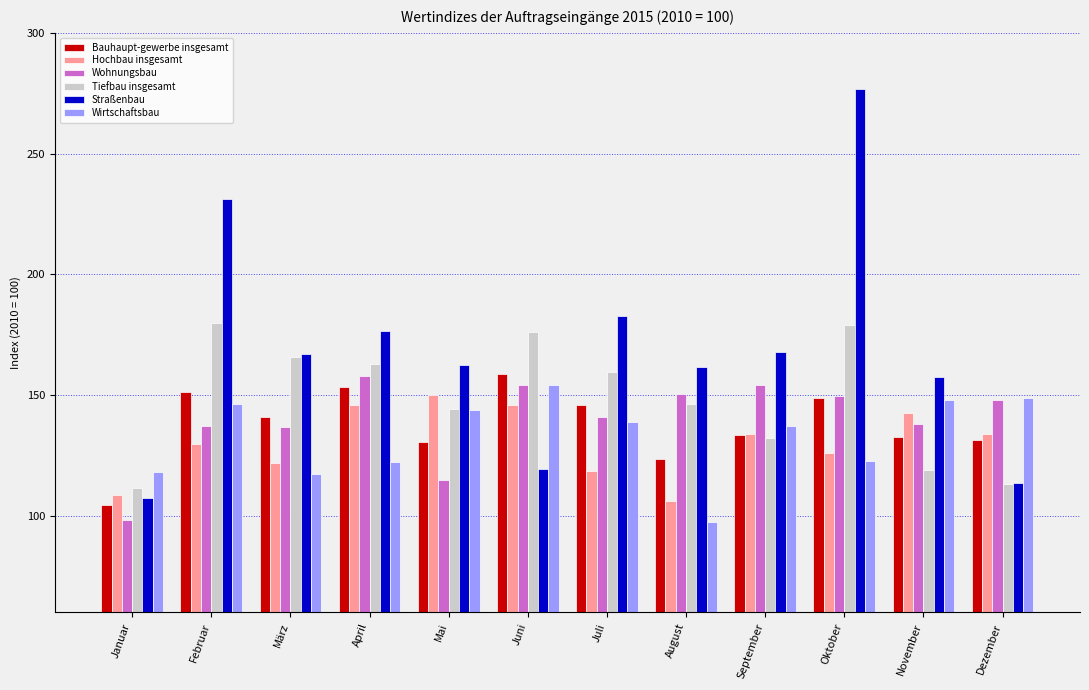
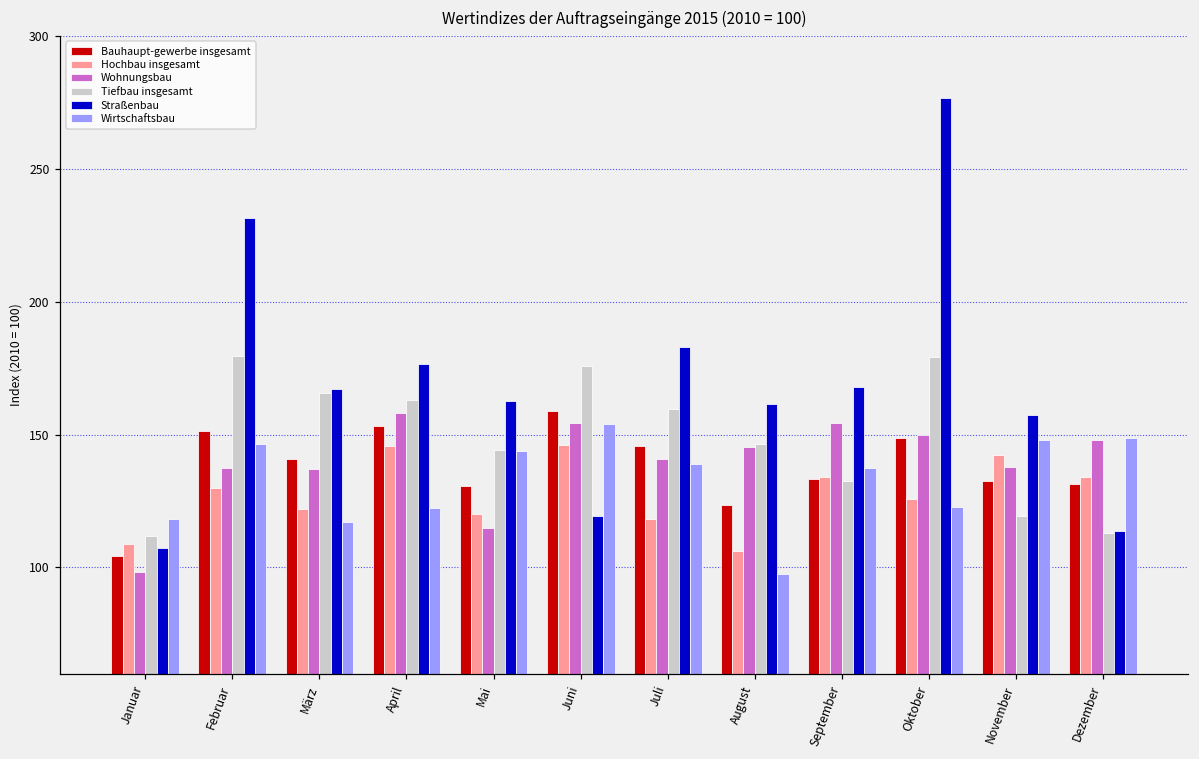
Hochbau insgesamt, Mai: 150 -> 120
Wohnungsbau, August: 151 -> 146
